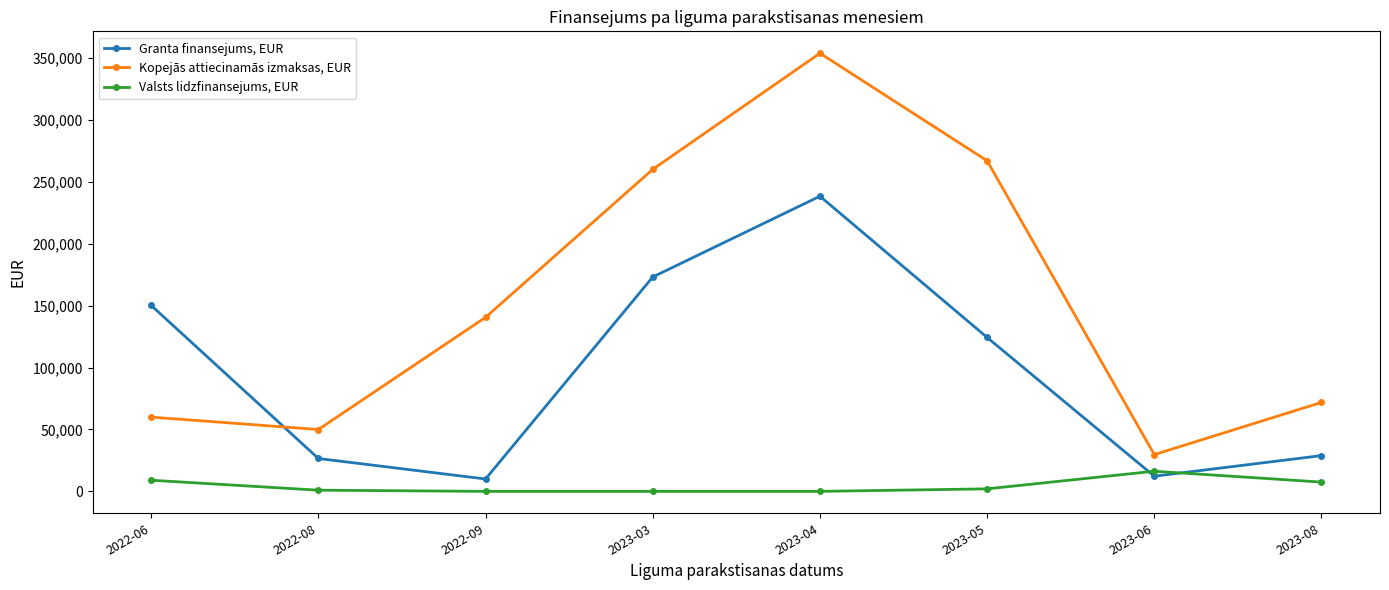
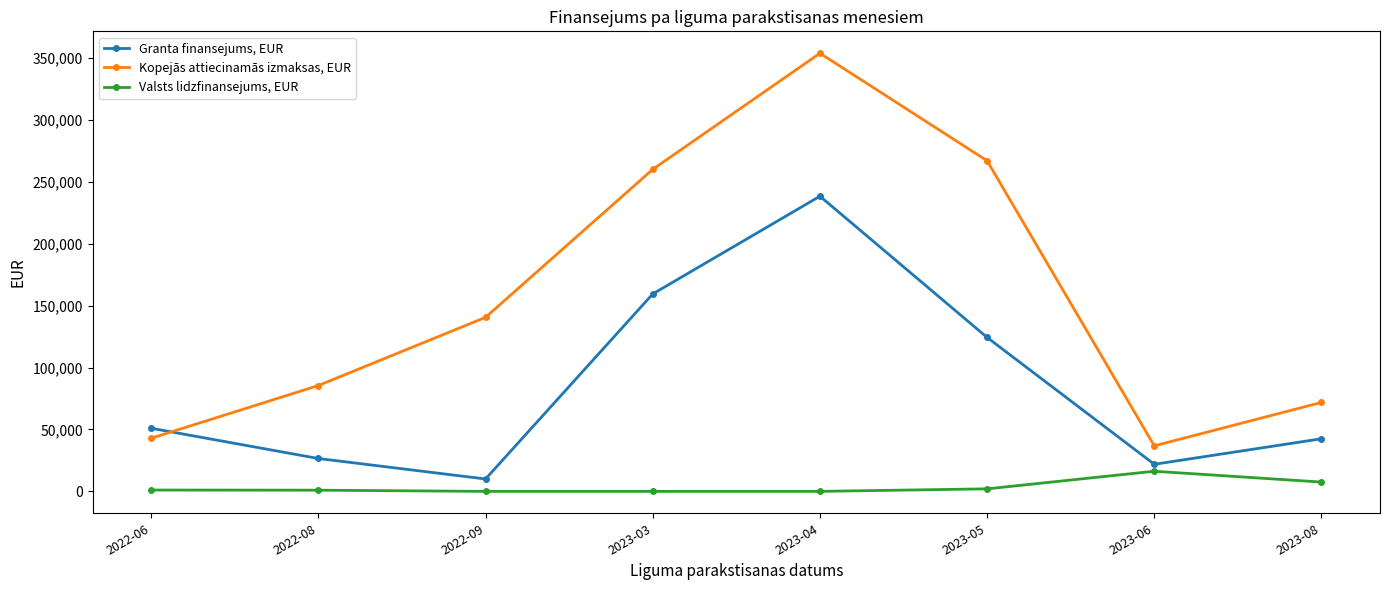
Granta finansejums, EUR, 2022-06: 150,000 -> 51,000
Kopejās attiecinamās izmaksas, EUR, 2022-06: 60,000 -> 43,000
Valsts lidzfinansejums, EUR, 2022-06: 9,000 -> 1,000
Kopejās attiecinamās izmaksas, EUR, 2022-08: 50,000 -> 86,000
Granta finansejums, EUR, 2023-03: 173,000 -> 160,000
Granta finansejums, EUR, 2023-06: 12,000 -> 22,000
Kopejās attiecinamās izmaksas, EUR, 2023-06: 30,000 -> 37,000
Granta finansejums, EUR, 2023-08: 29,000 -> 43,000
